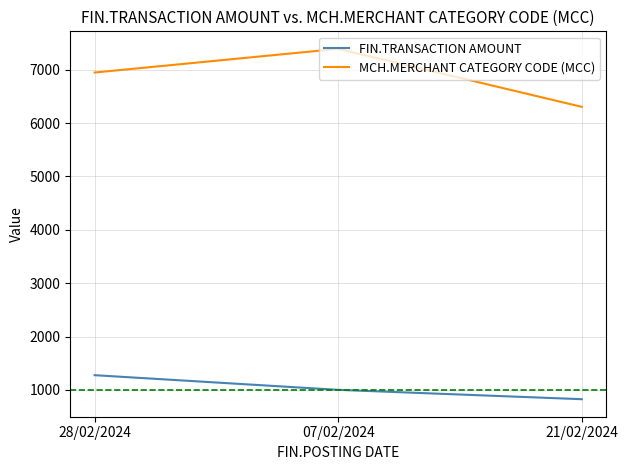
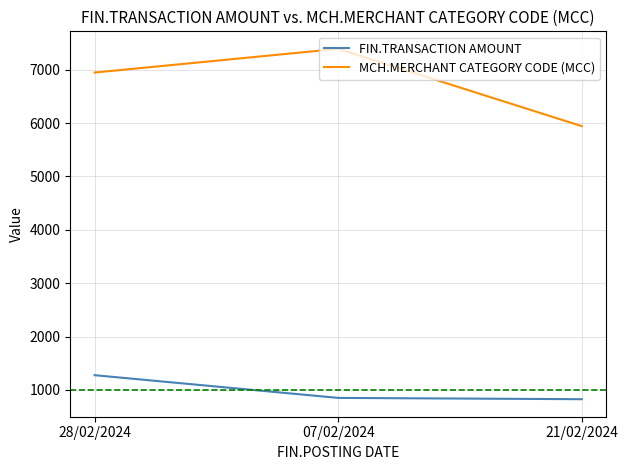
FIN.TRANSACTION AMOUNT, 07/02/2024: 1000 -> 800
MCH.MERCHANT CATEGORY CODE (MCC), 21/02/2024: 6300 -> 5900
